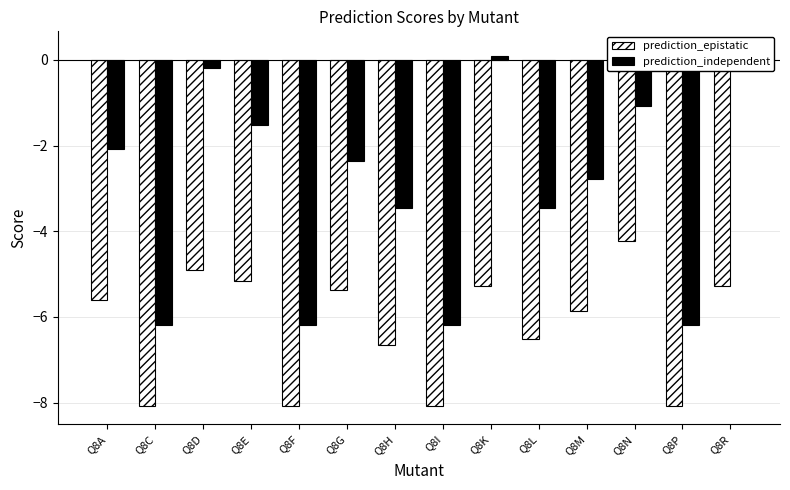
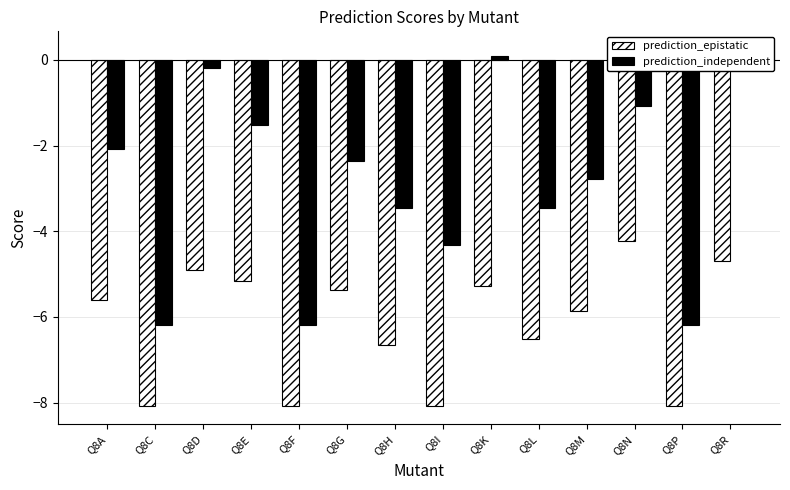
prediction_independent, Q8I: -6.2 -> -4.3
prediction_epistatic, Q8R: -5.3 -> -4.7
